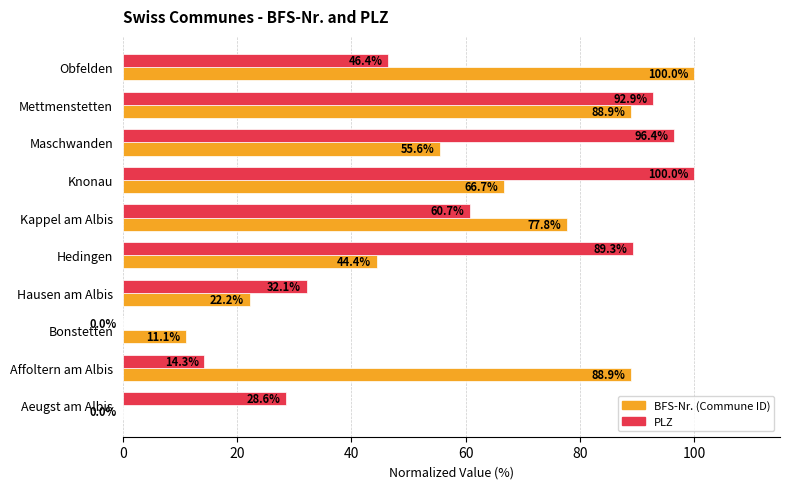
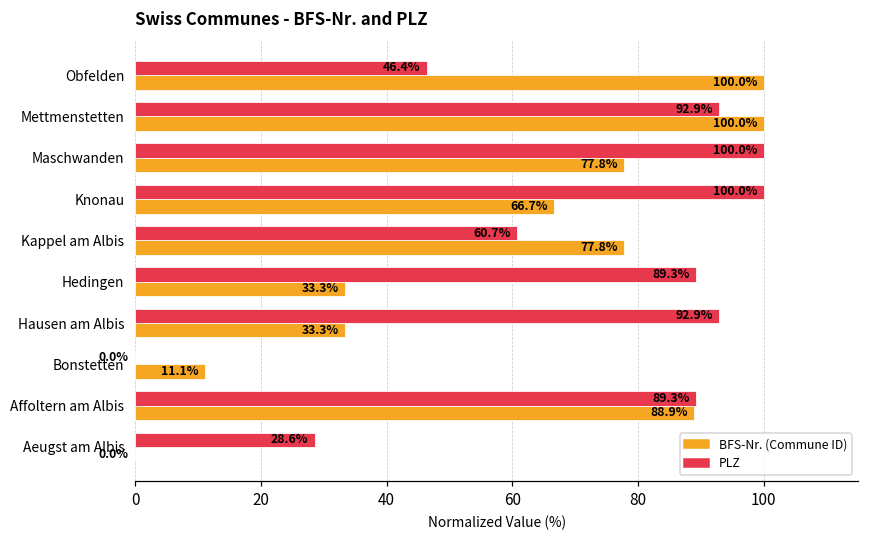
BFS-Nr. (Commune ID), Mettmenstetten: 88.9% -> 100.0%
PLZ, Maschwanden: 96.4% -> 100.0%
BFS-Nr. (Commune ID), Maschwanden: 55.6% -> 77.8%
BFS-Nr. (Commune ID), Hedingen: 44.4% -> 33.3%
PLZ, Hausen am Albis: 32.1% -> 92.9%
BFS-Nr. (Commune ID), Hausen am Albis: 22.2% -> 33.3%
PLZ, Affoltern am Albis: 14.3% -> 89.3%
